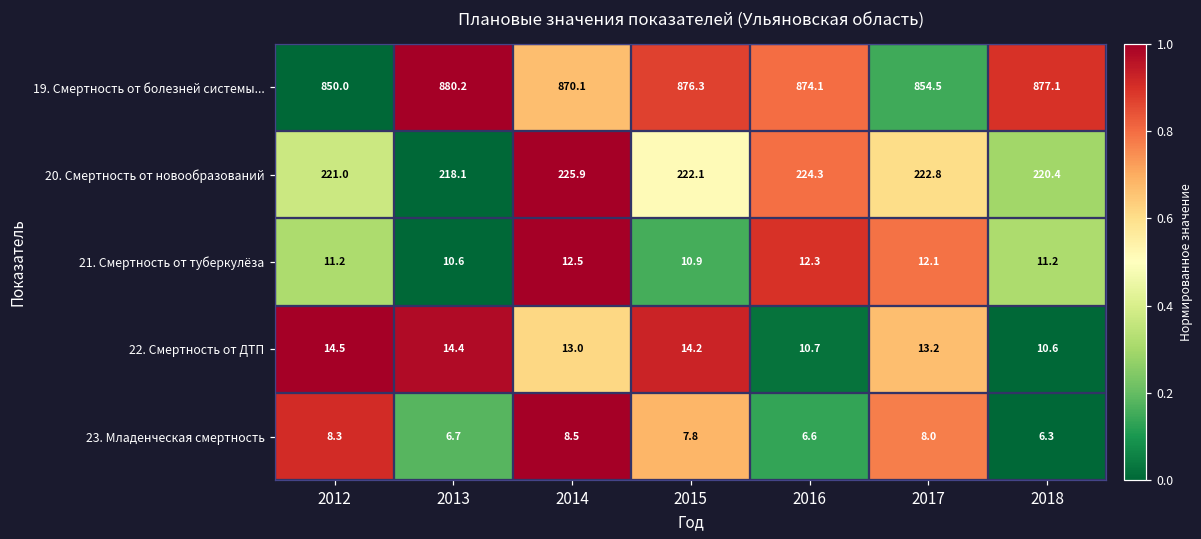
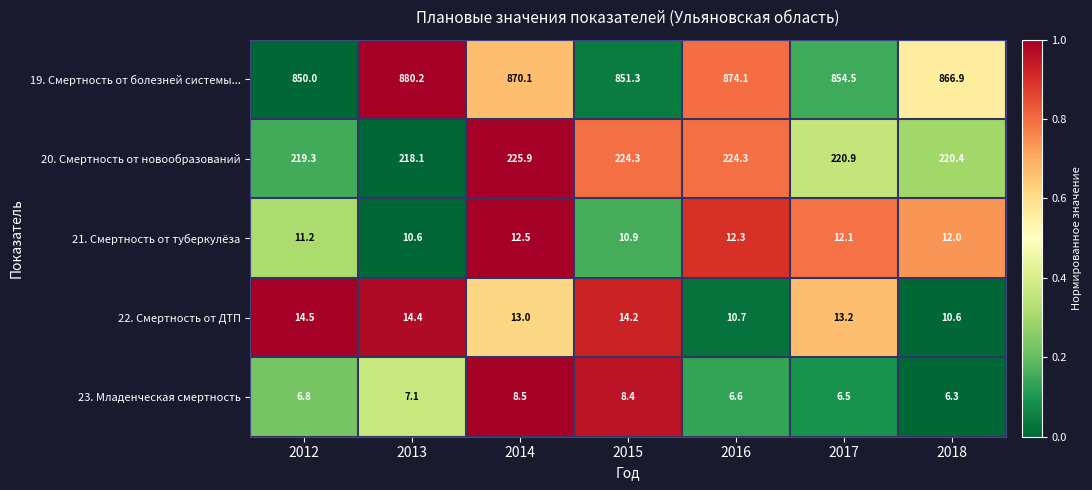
19. Смертность от болезней системы..., 2015: 876.3 -> 851.3
19. Смертность от болезней системы..., 2018: 877.1 -> 866.9
20. Смертность от новообразований, 2012: 221.0 -> 219.3
20. Смертность от новообразований, 2015: 222.1 -> 224.3
20. Смертность от новообразований, 2017: 222.8 -> 220.9
21. Смертность от туберкулёза, 2018: 11.2 -> 12.0
23. Младенческая смертность, 2012: 8.3 -> 6.8
23. Младенческая смертность, 2013: 6.7 -> 7.1
23. Младенческая смертность, 2015: 7.8 -> 8.4
23. Младенческая смертность, 2017: 8.0 -> 6.5
